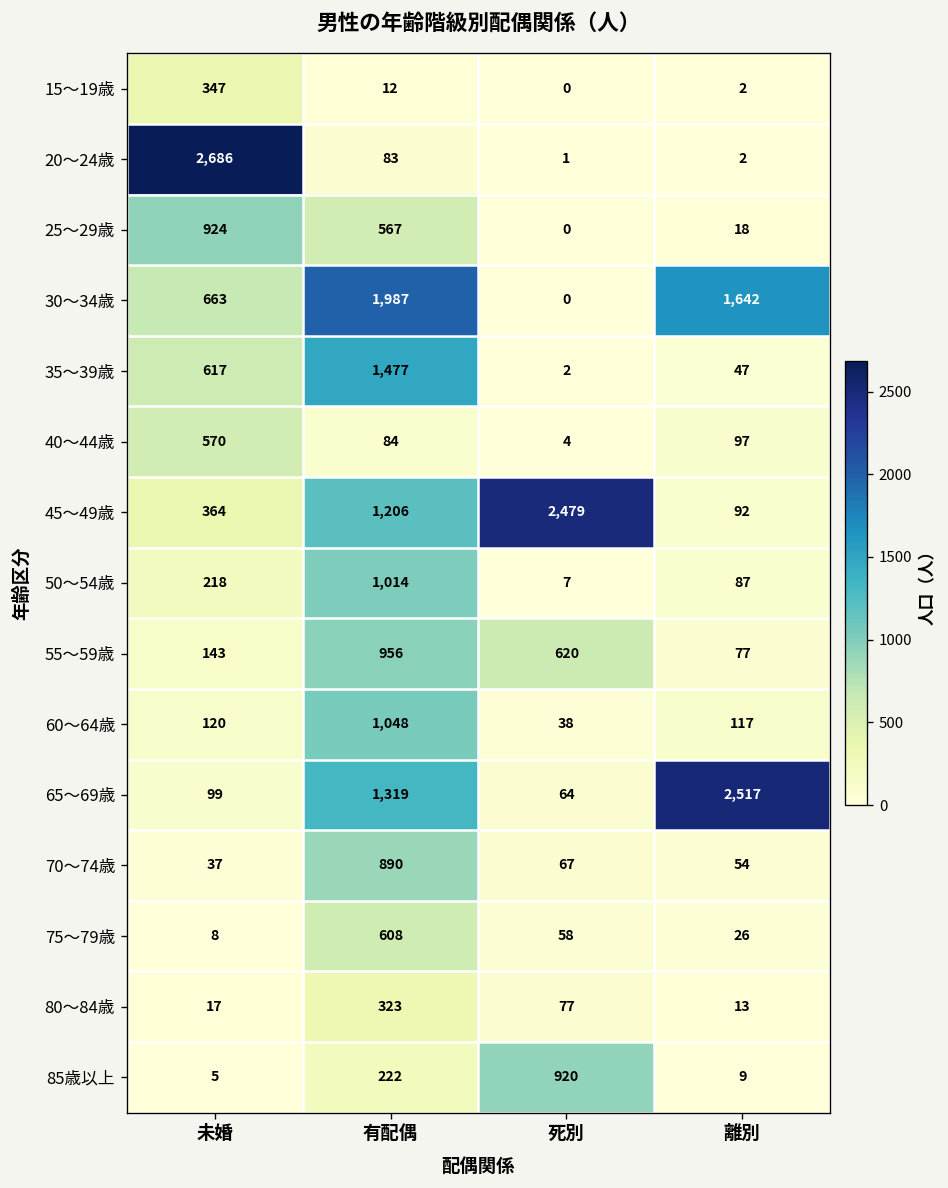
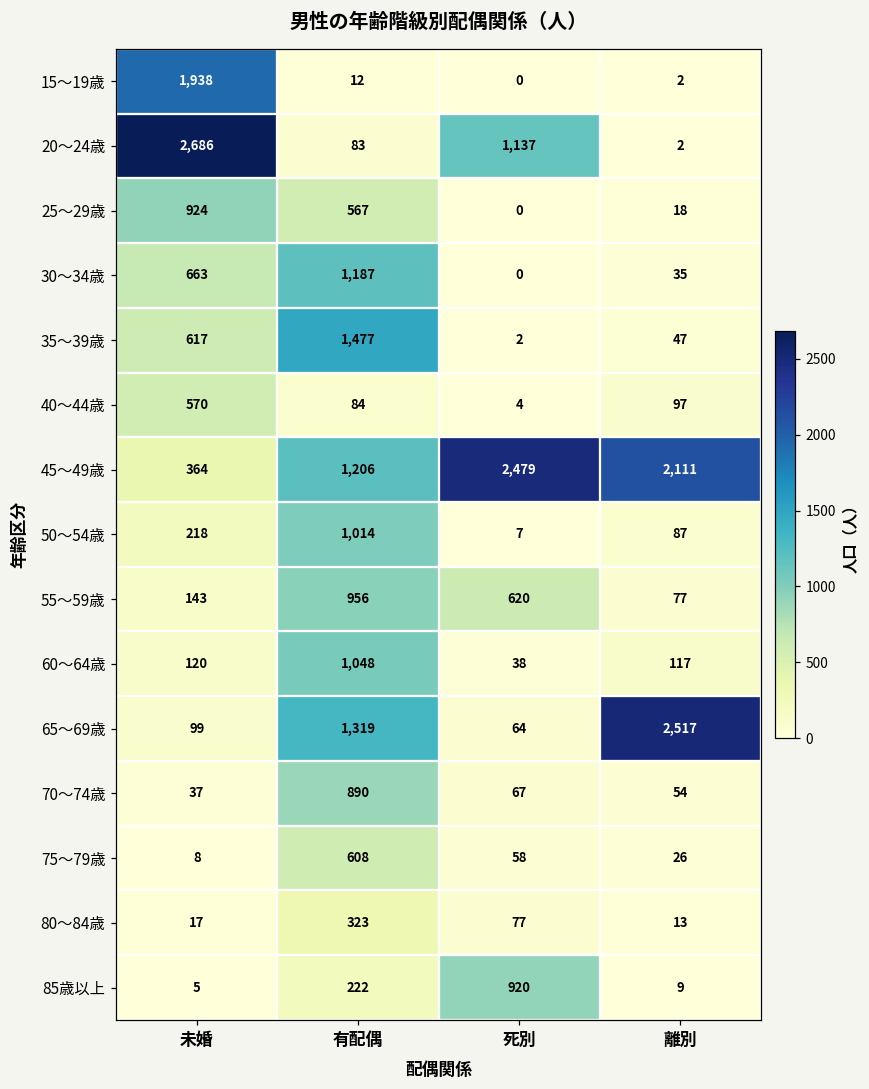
15～19歳, 未婚: 347 -> 1,938
20～24歳, 死別: 1 -> 1,137
30～34歳, 有配偶: 1,987 -> 1,187
30～34歳, 離別: 1,642 -> 35
45～49歳, 離別: 92 -> 2,111
